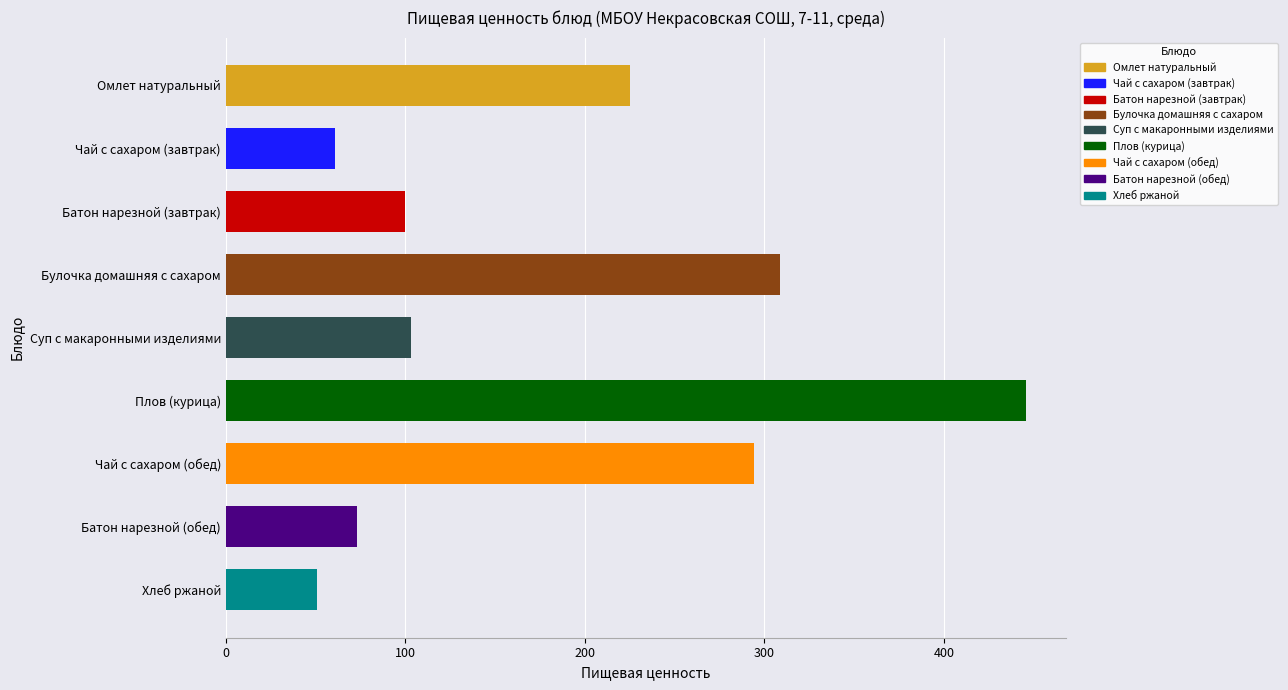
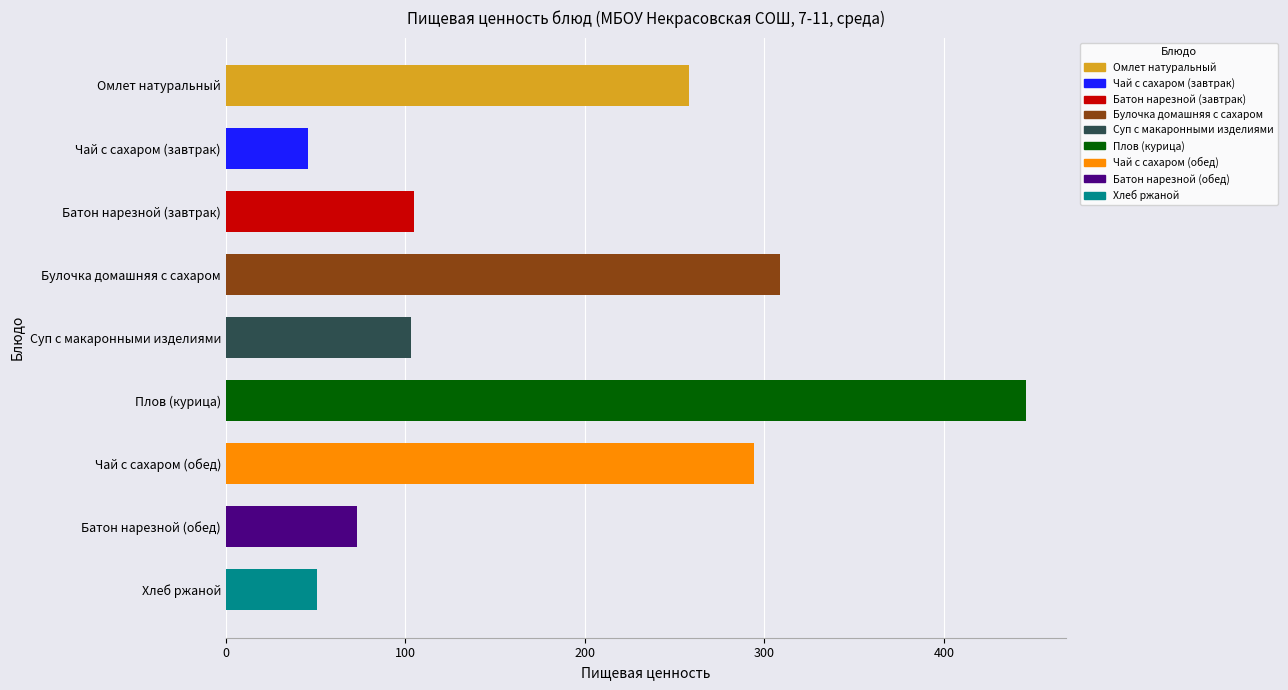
Омлет натуральный: 225 -> 258
Чай с сахаром (завтрак): 61 -> 46
Батон нарезной (завтрак): 100 -> 105
